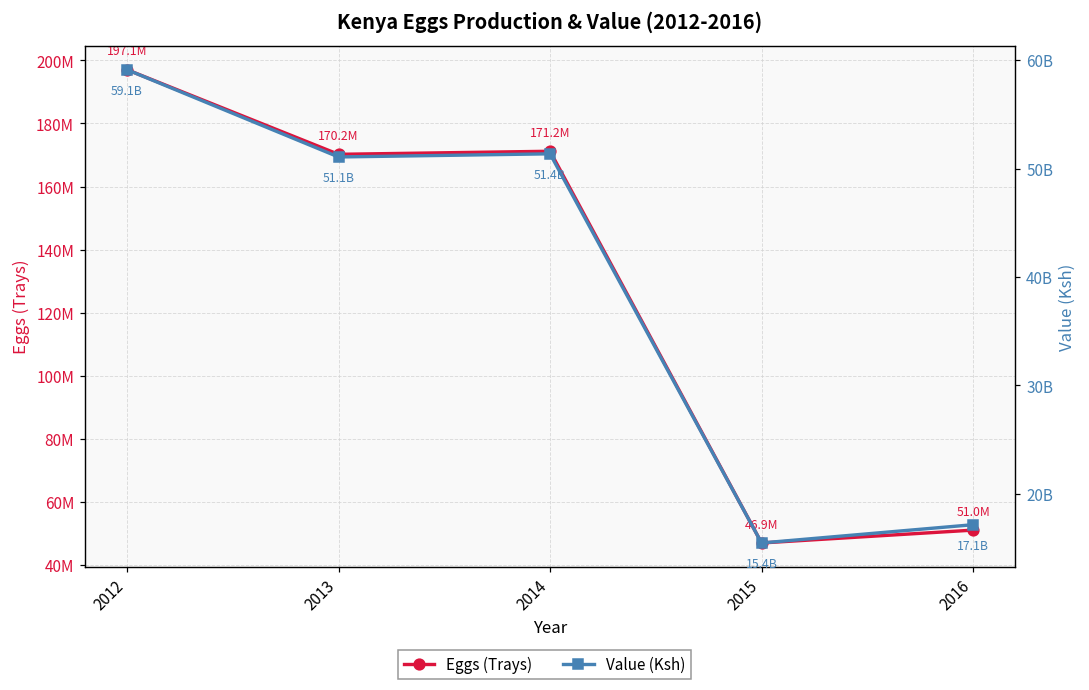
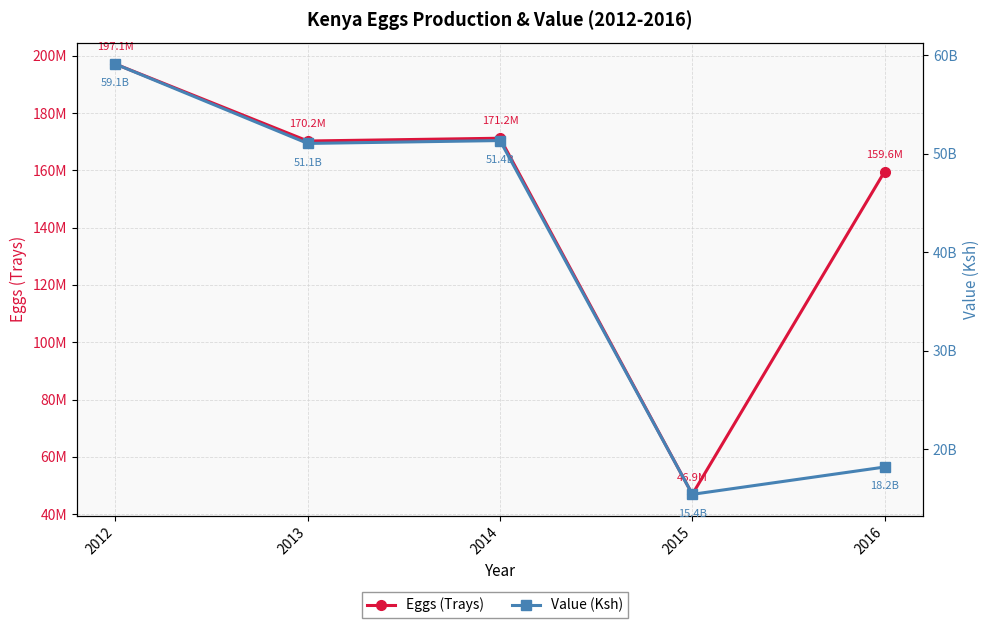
Eggs (Trays), 2016: 51.0M -> 159.6M
Value (Ksh), 2016: 17.1B -> 18.2B
